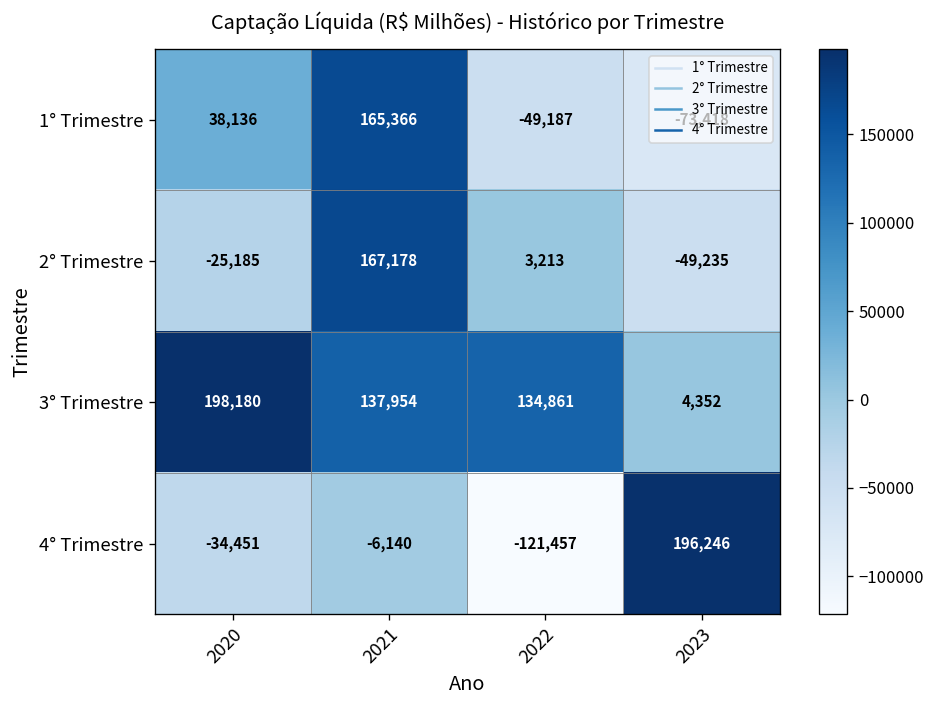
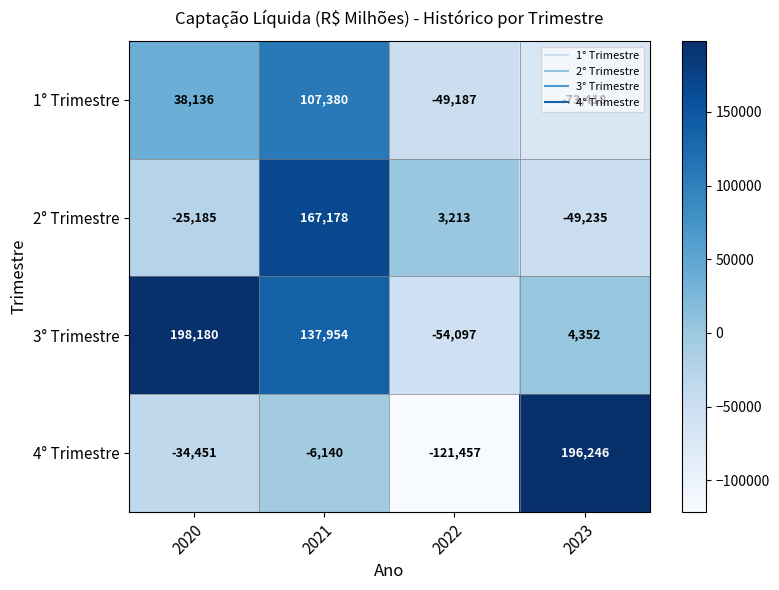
1° Trimestre, 2021: 165,366 -> 107,380
3° Trimestre, 2022: 134,861 -> -54,097
